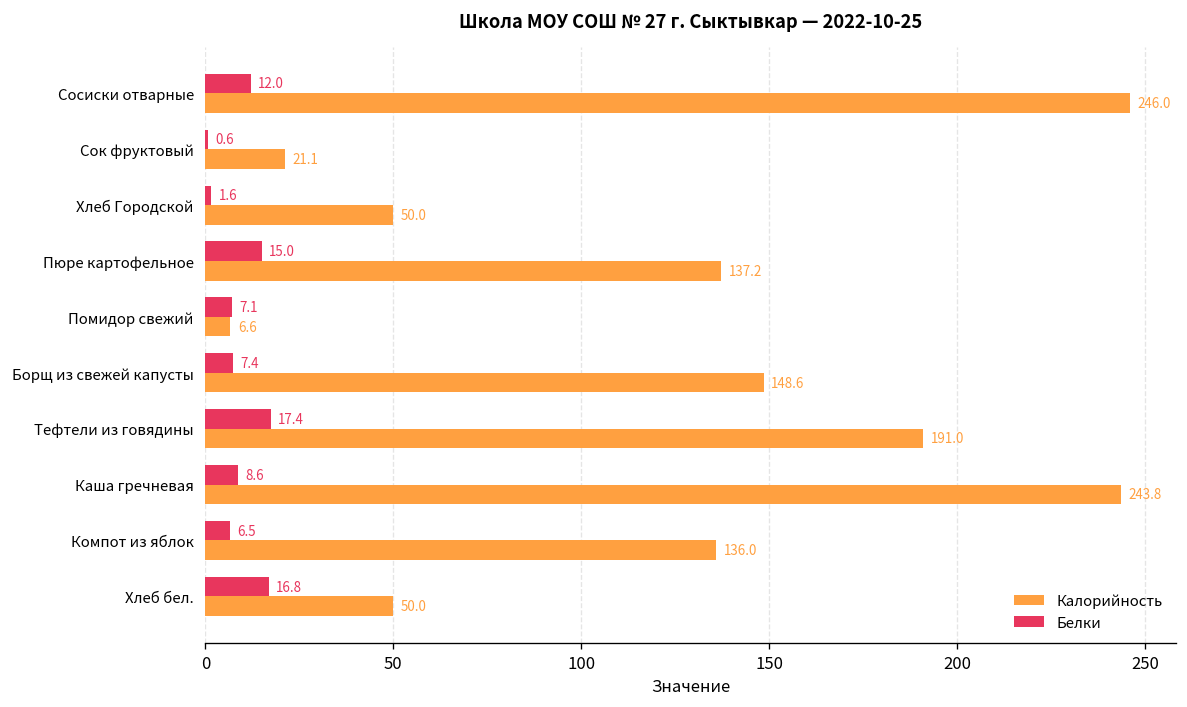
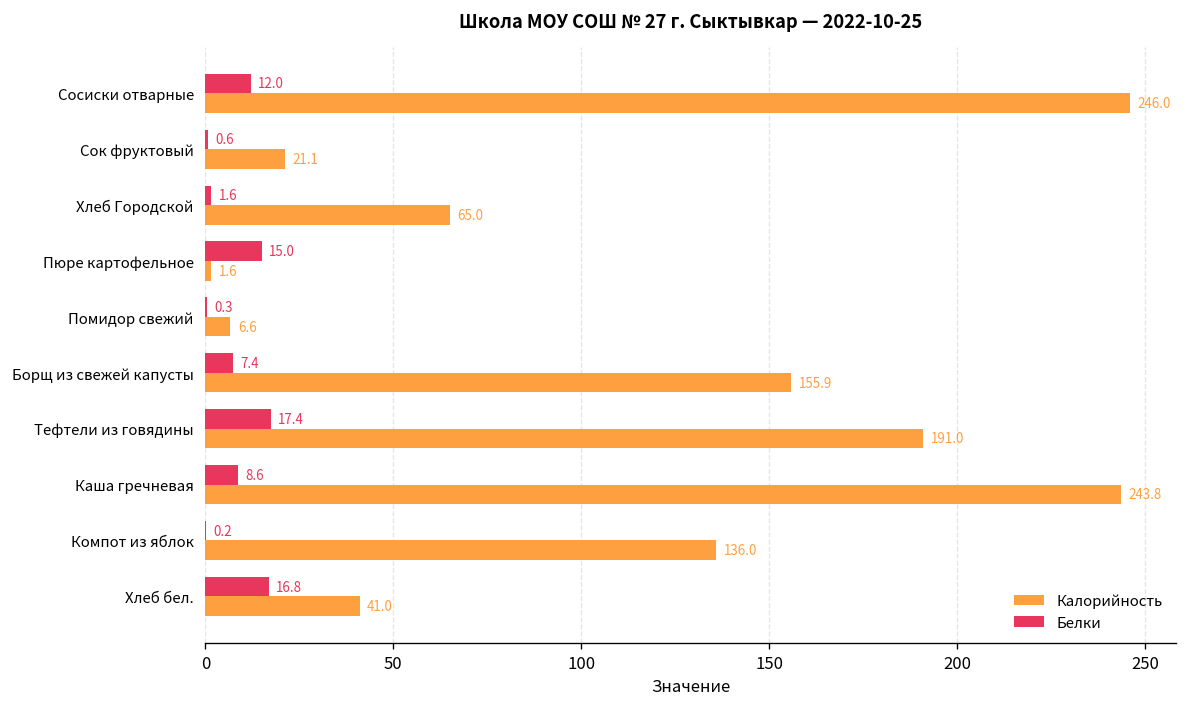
Калорийность, Хлеб Городской: 50.0 -> 65.0
Калорийность, Пюре картофельное: 137.2 -> 1.6
Белки, Помидор свежий: 7.1 -> 0.3
Калорийность, Борщ из свежей капусты: 148.6 -> 155.9
Белки, Компот из яблок: 6.5 -> 0.2
Калорийность, Хлеб бел.: 50.0 -> 41.0
